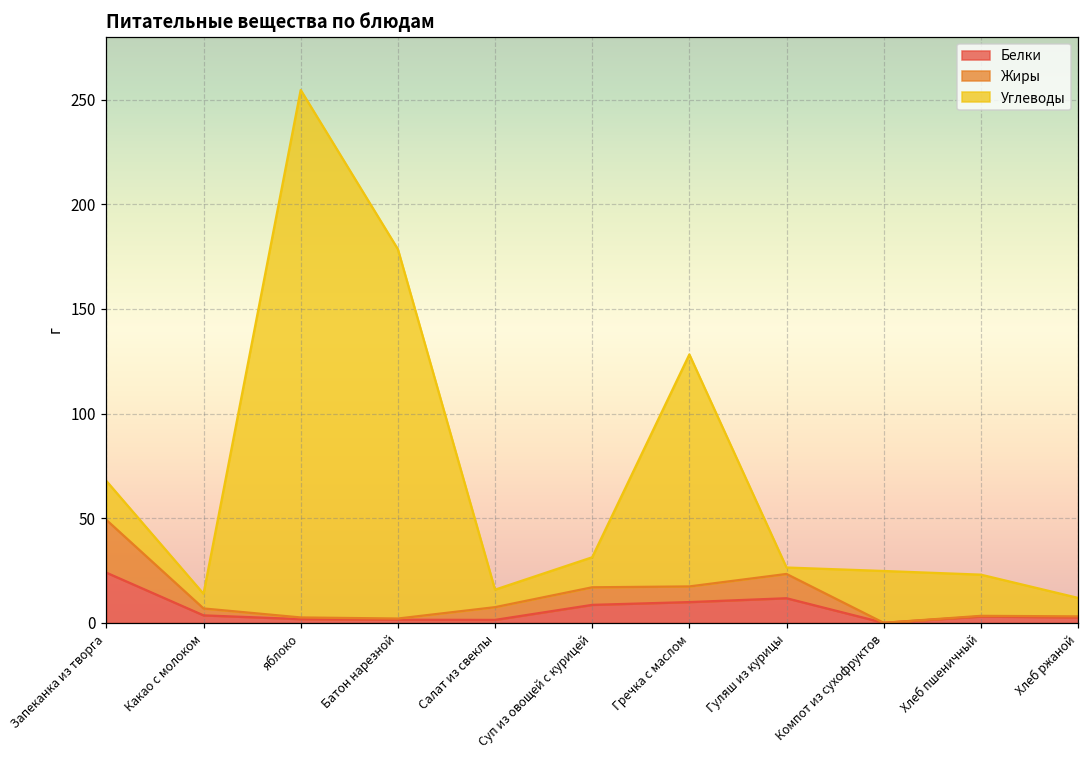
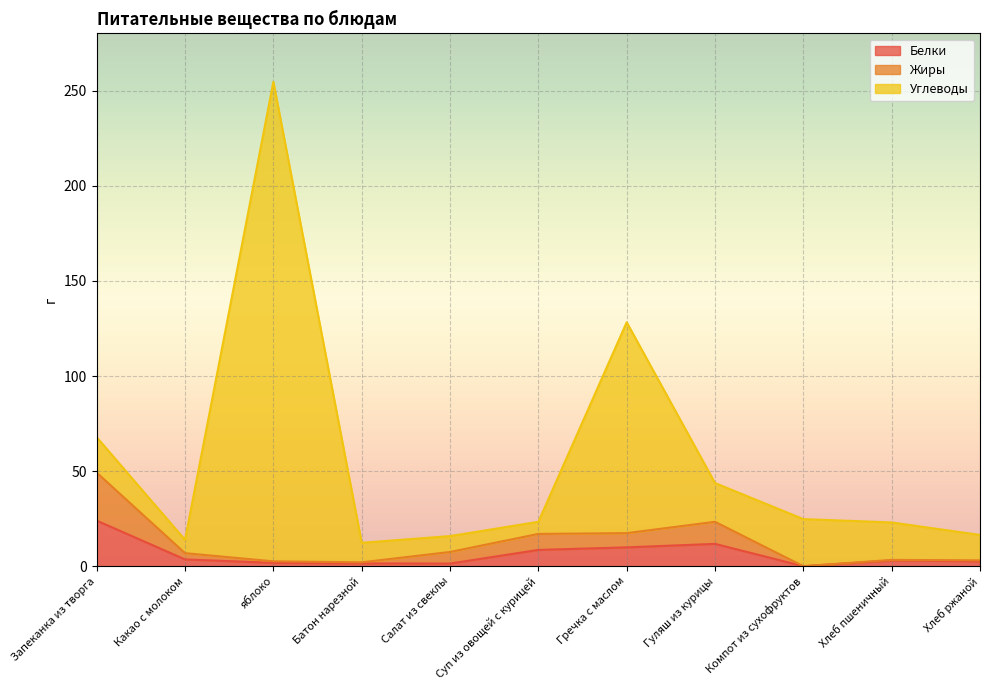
Углеводы, Батон нарезной: 176 -> 10
Углеводы, Суп из овощей с курицей: 14 -> 6
Углеводы, Гуляш из курицы: 3 -> 20
Углеводы, Хлеб ржаной: 9 -> 13
